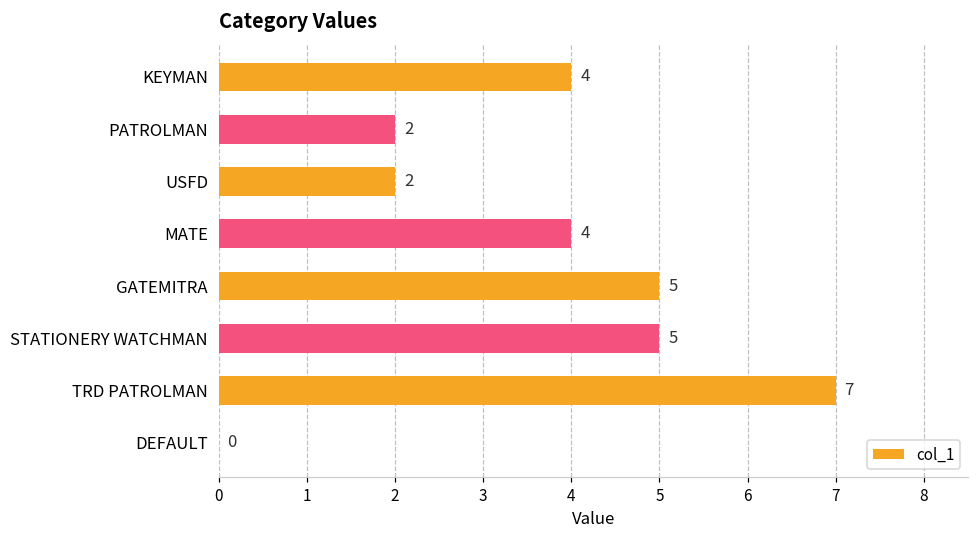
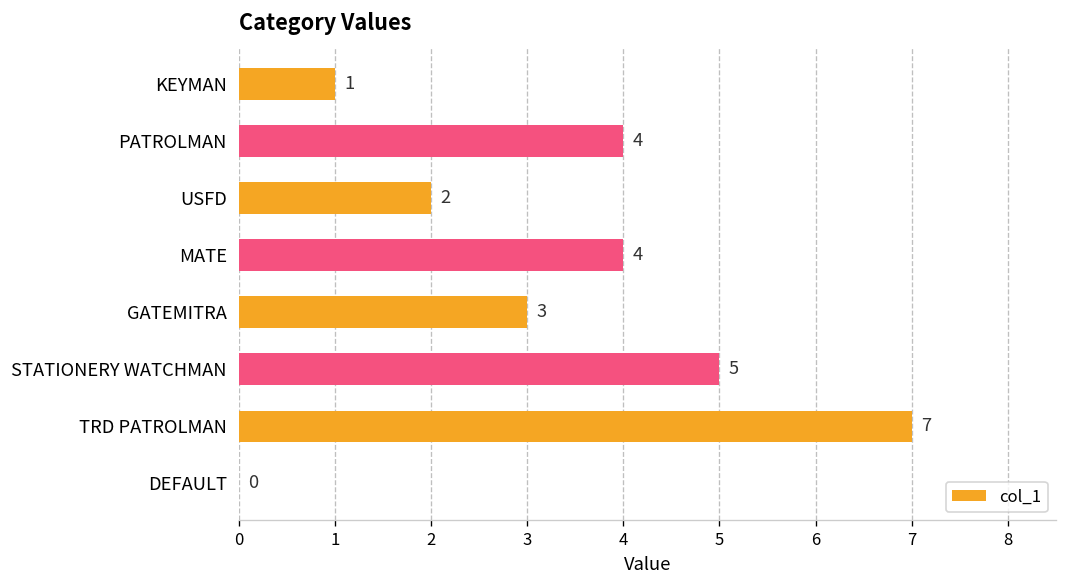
KEYMAN: 4 -> 1
PATROLMAN: 2 -> 4
GATEMITRA: 5 -> 3
